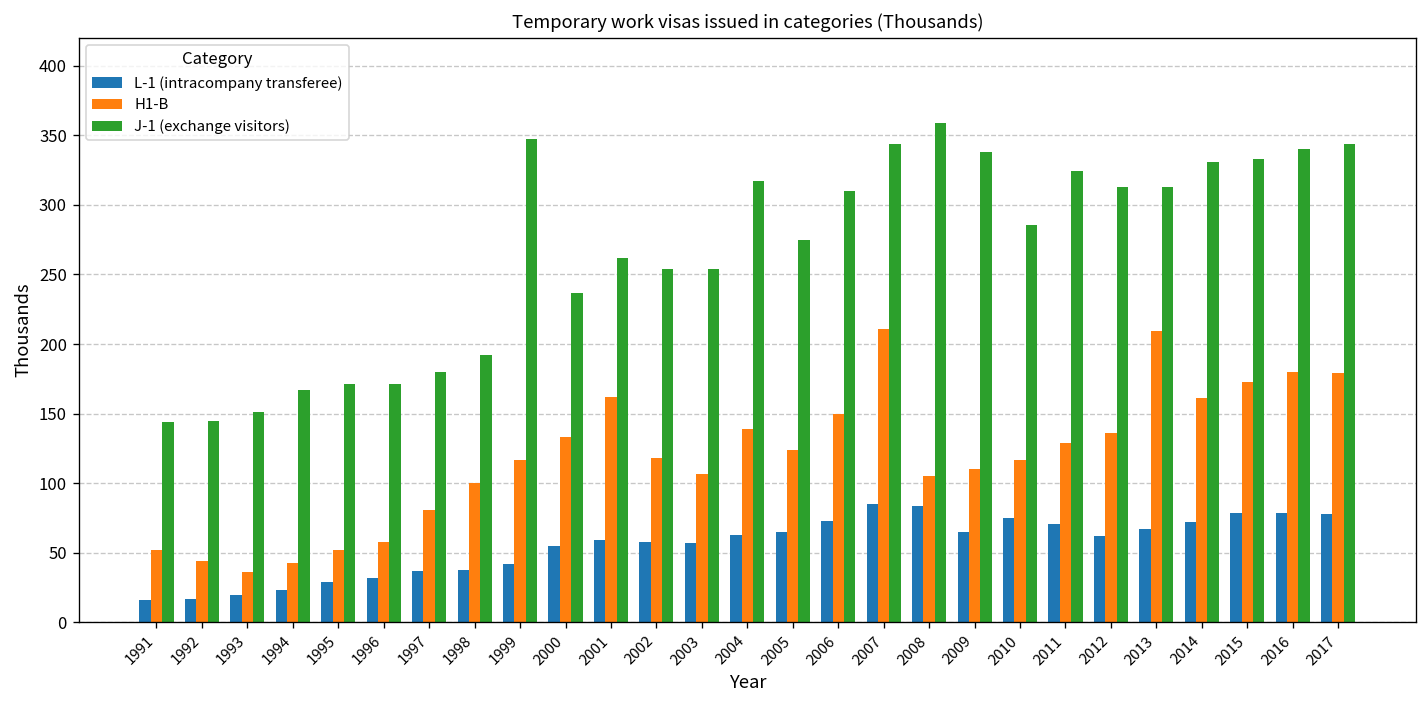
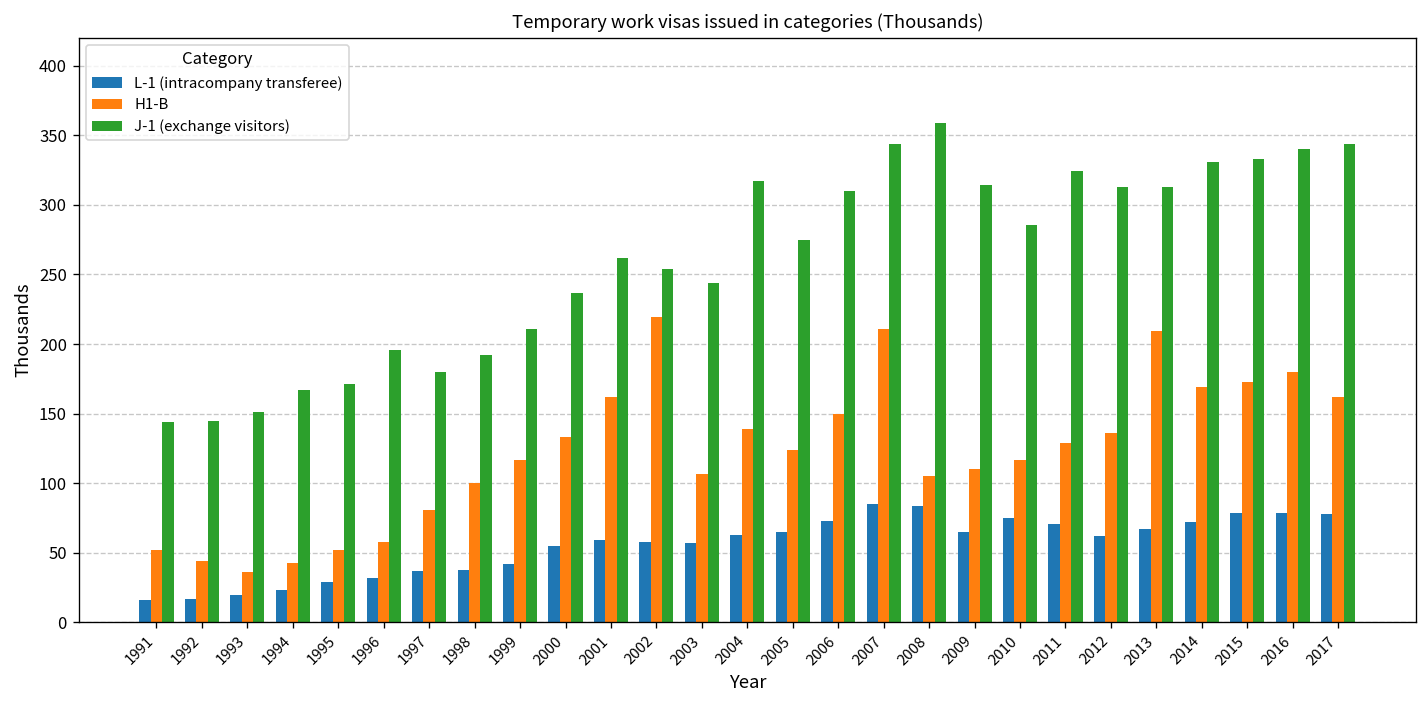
J-1 (exchange visitors), 1996: 171 -> 196
J-1 (exchange visitors), 1999: 347 -> 211
H1-B, 2002: 118 -> 220
J-1 (exchange visitors), 2003: 254 -> 244
J-1 (exchange visitors), 2009: 338 -> 314
H1-B, 2014: 161 -> 169
H1-B, 2017: 179 -> 162
